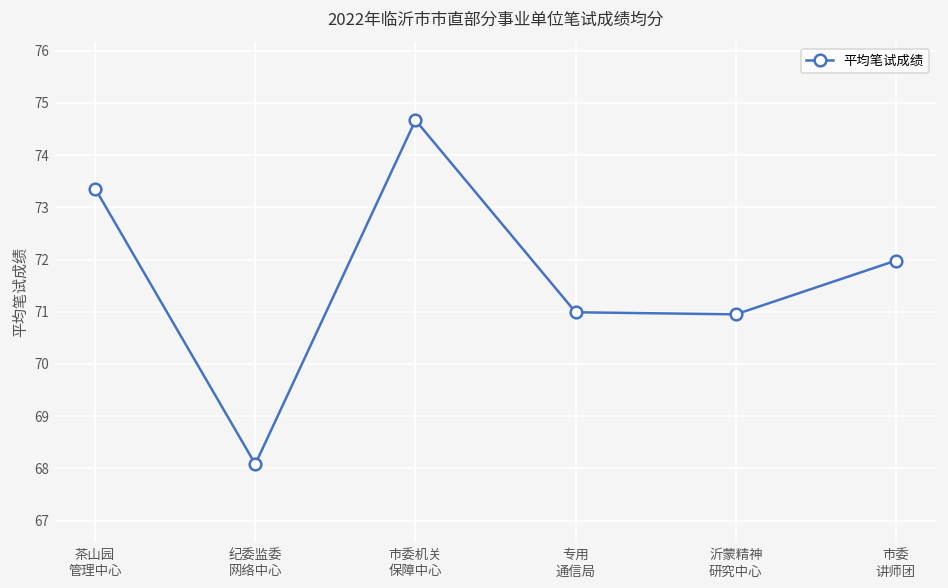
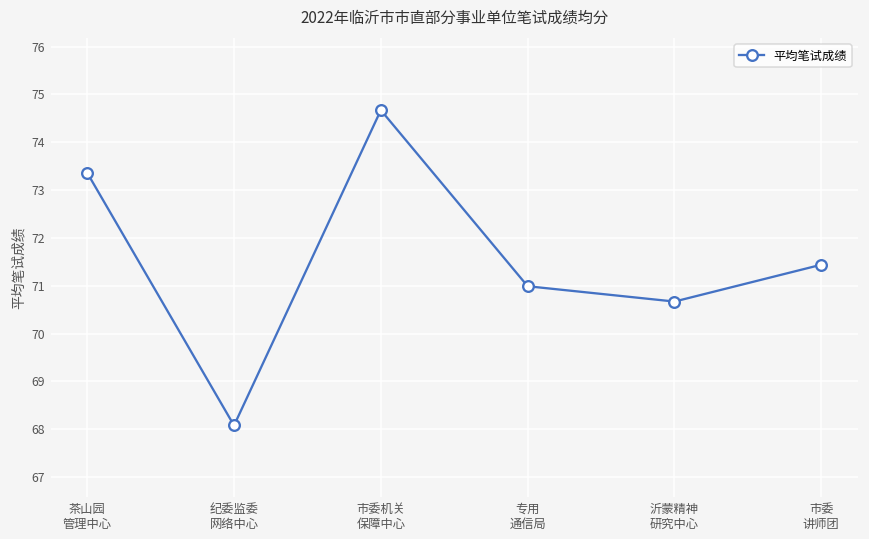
沂蒙精神 研究中心: 71.0 -> 70.7
市委 讲师团: 72.0 -> 71.4
